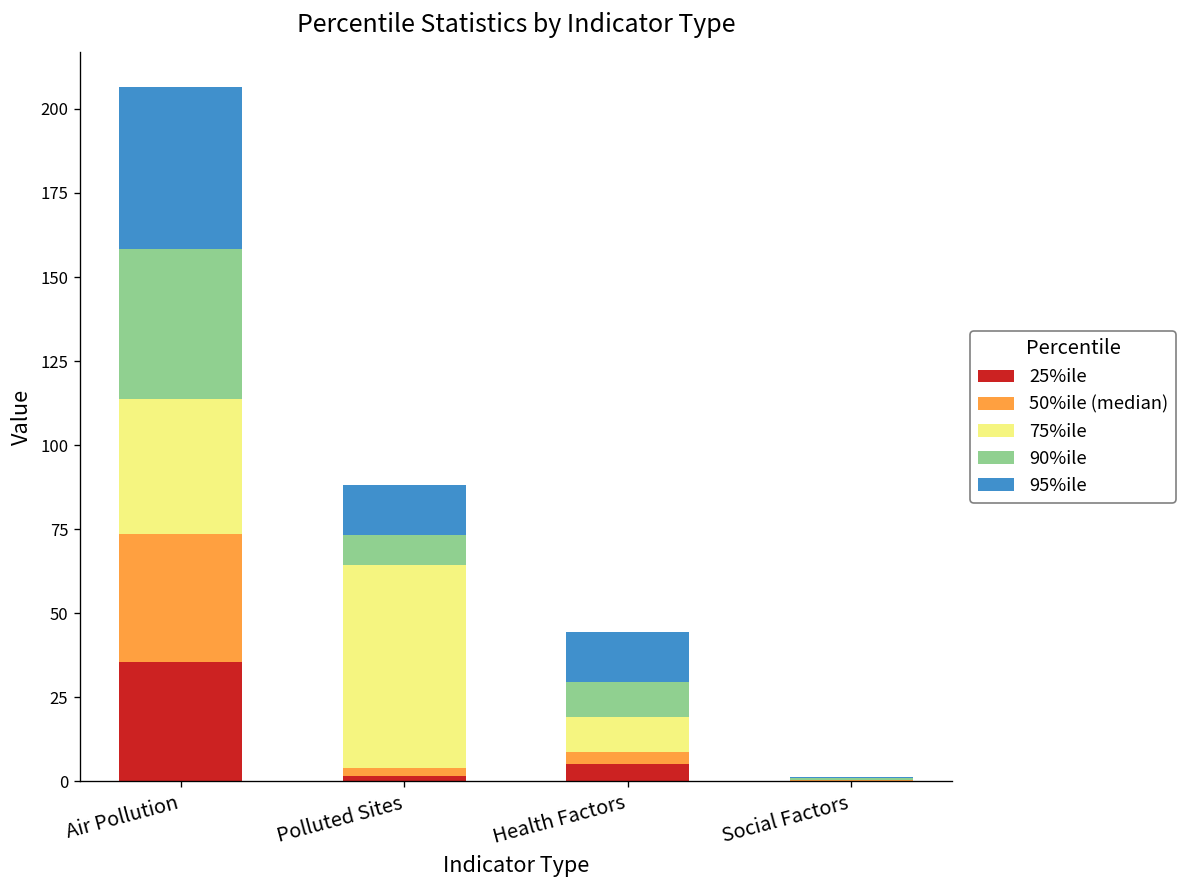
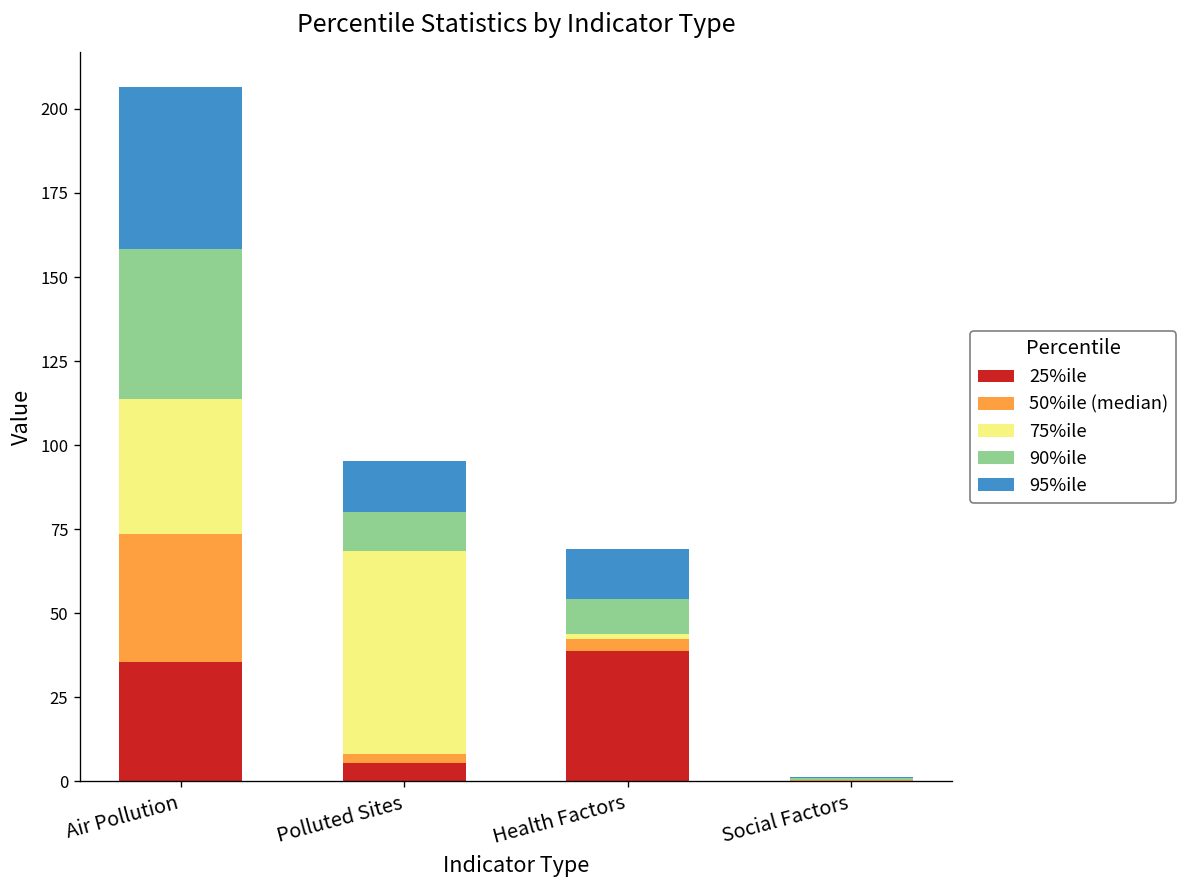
25%ile, Polluted Sites: 1 -> 5
90%ile, Polluted Sites: 9 -> 12
25%ile, Health Factors: 5 -> 39
75%ile, Health Factors: 10 -> 2
